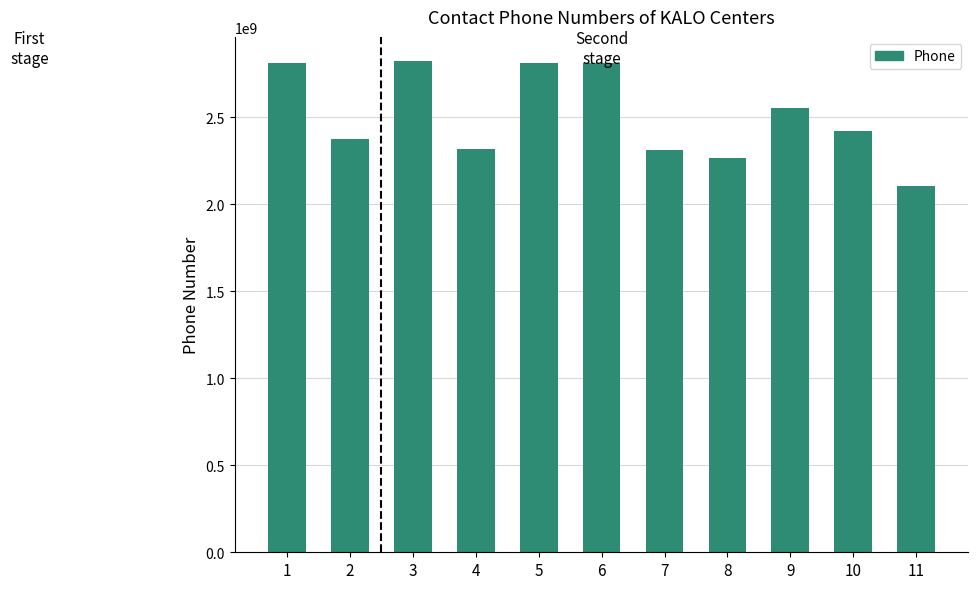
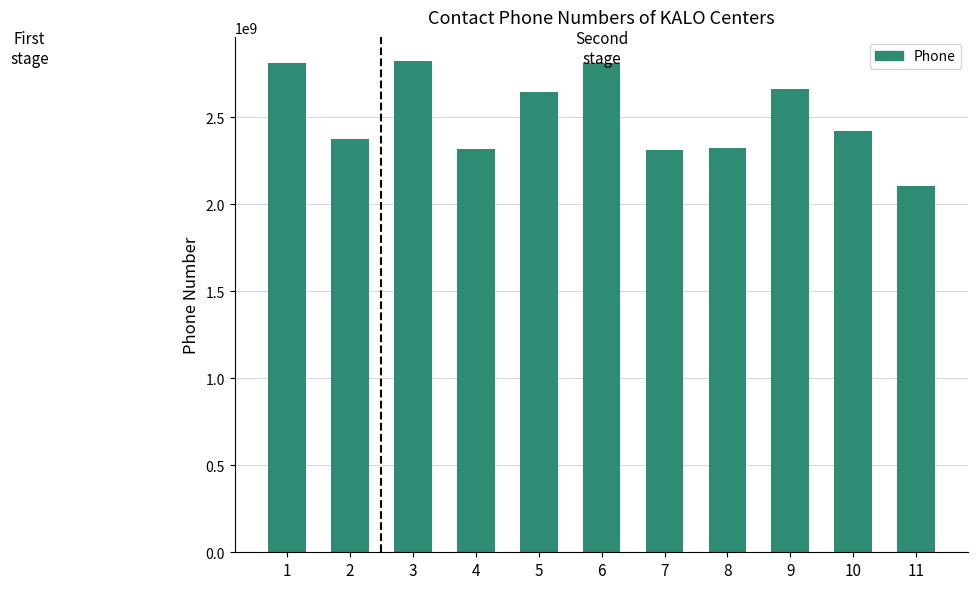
5: 2810000000 -> 2650000000
8: 2270000000 -> 2320000000
9: 2550000000 -> 2660000000
